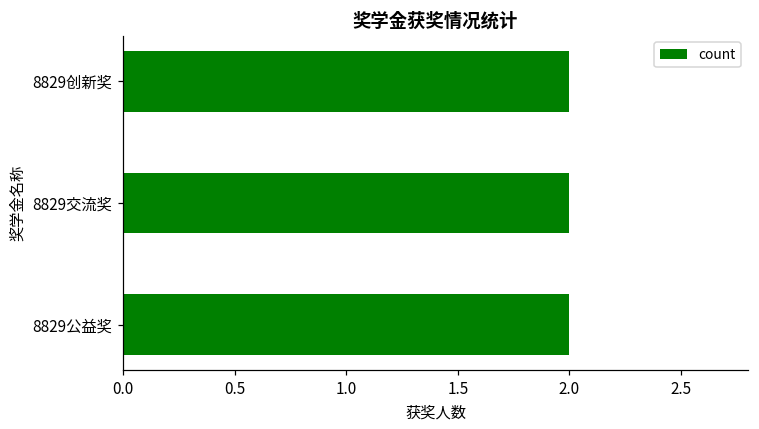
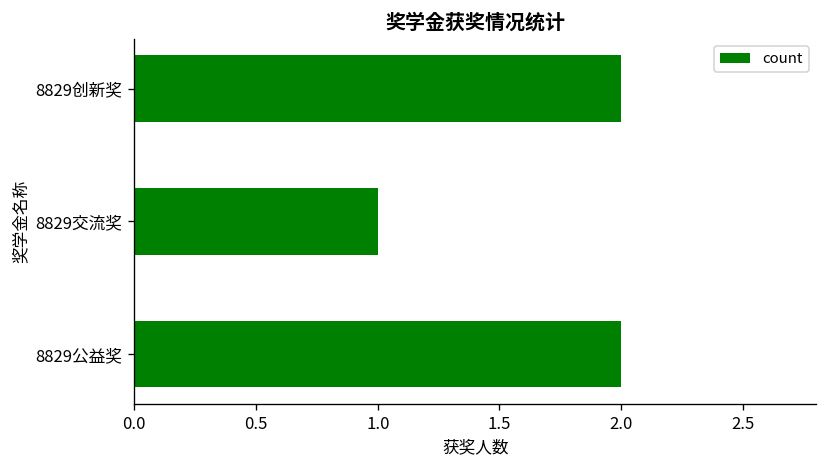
8829交流奖: 2 -> 1
